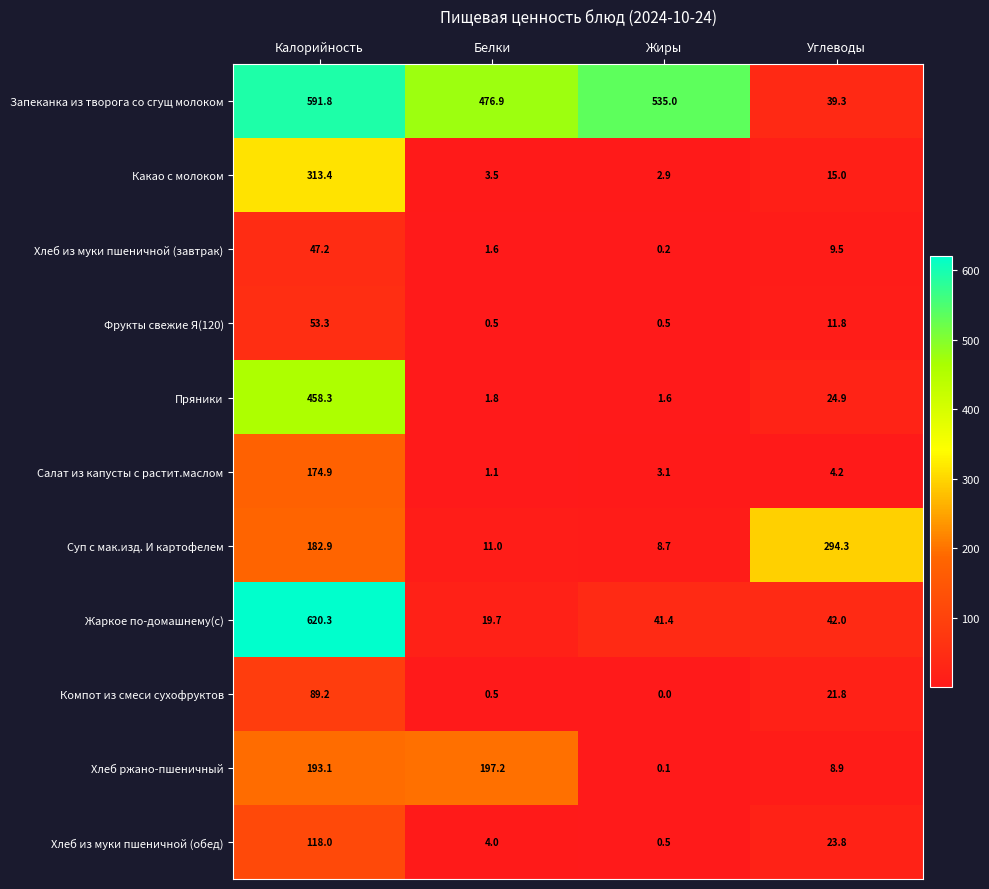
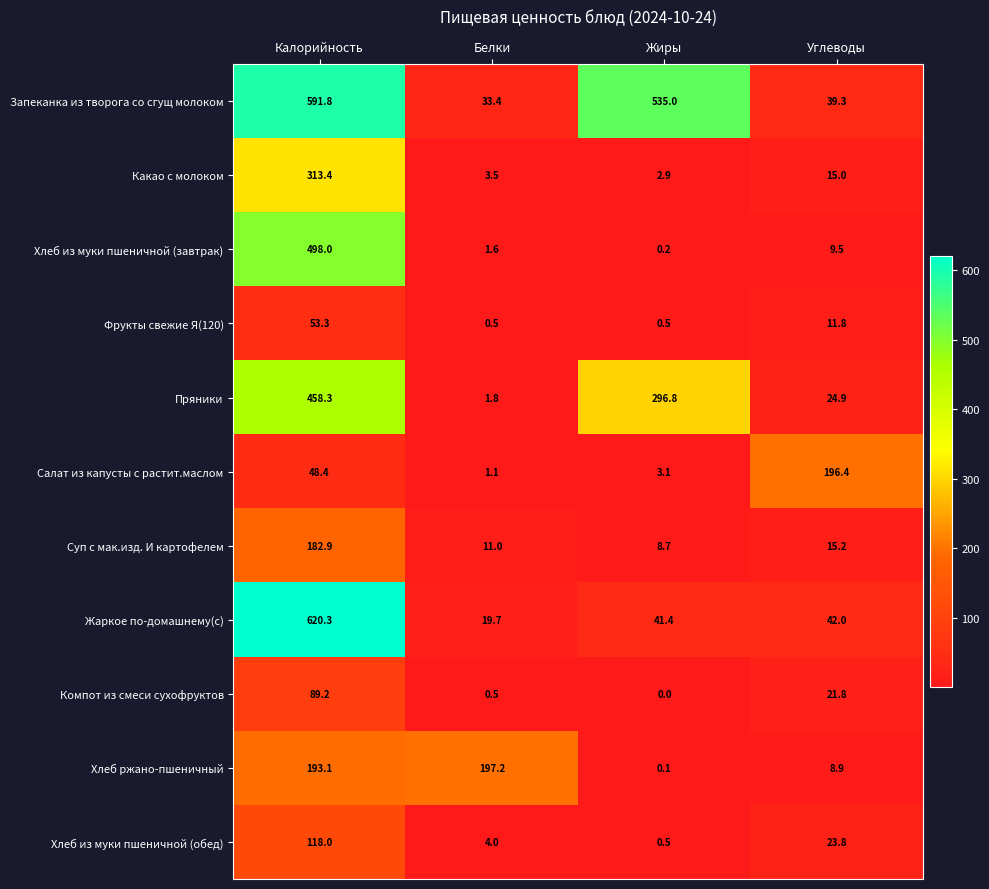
Запеканка из творога со сгущ молоком, Белки: 476.9 -> 33.4
Хлеб из муки пшеничной (завтрак), Калорийность: 47.2 -> 498.0
Пряники, Жиры: 1.6 -> 296.8
Салат из капусты с растит.маслом, Калорийность: 174.9 -> 48.4
Салат из капусты с растит.маслом, Углеводы: 4.2 -> 196.4
Суп с мак.изд. И картофелем, Углеводы: 294.3 -> 15.2
